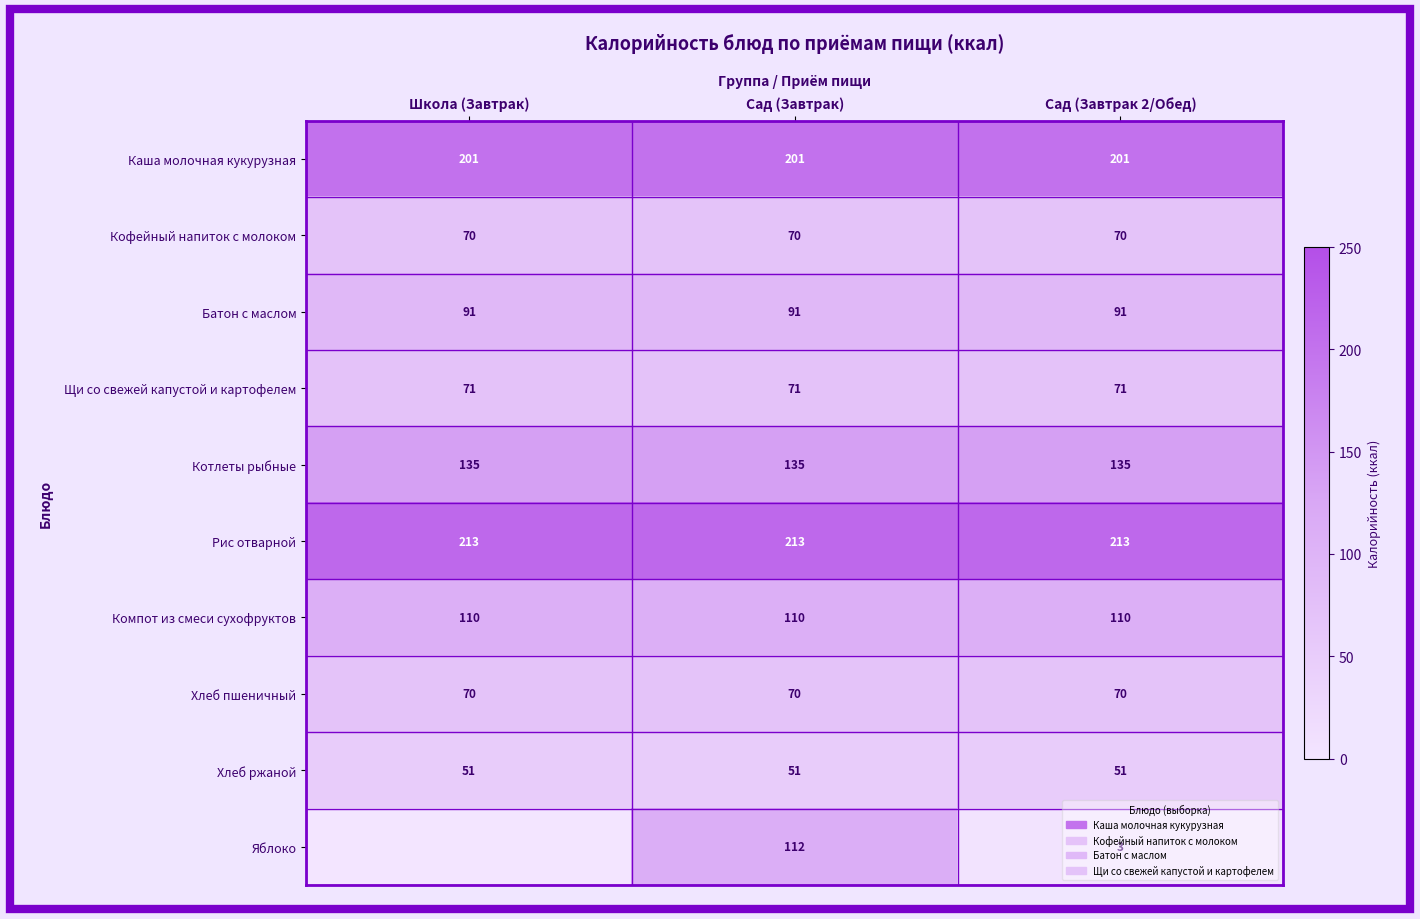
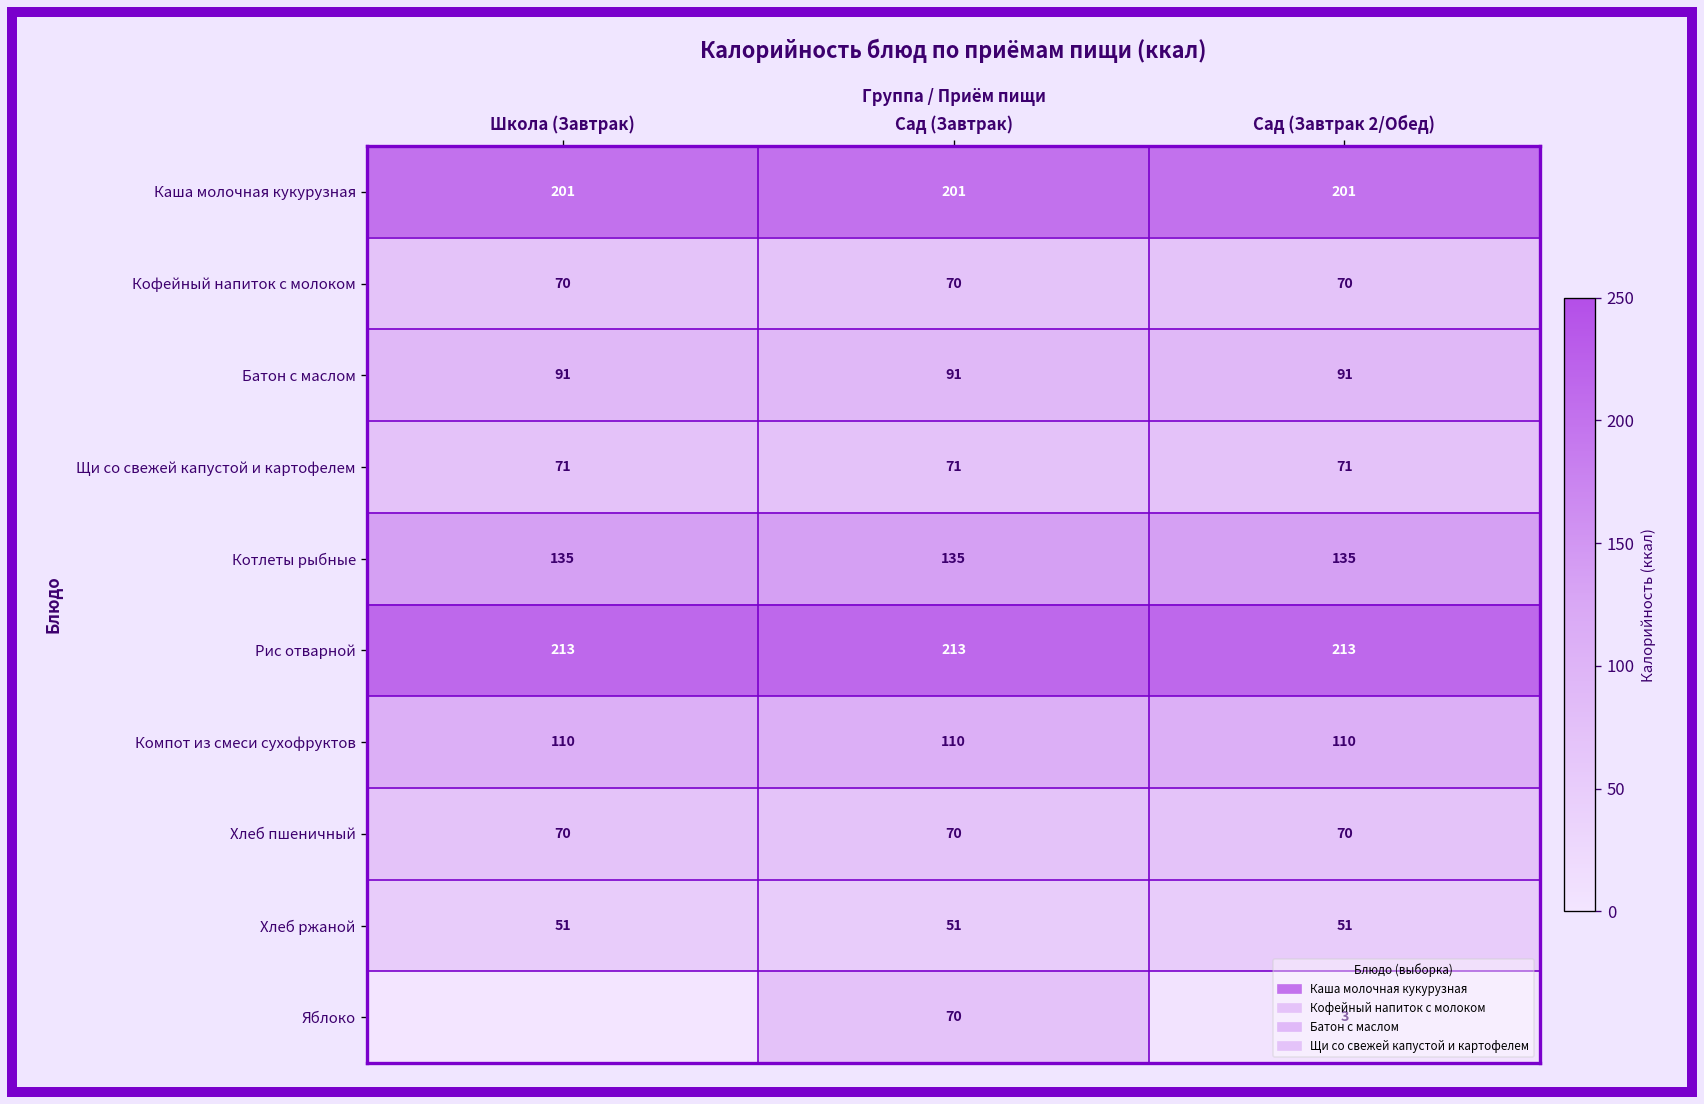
Яблоко, Сад (Завтрак): 112 -> 70
